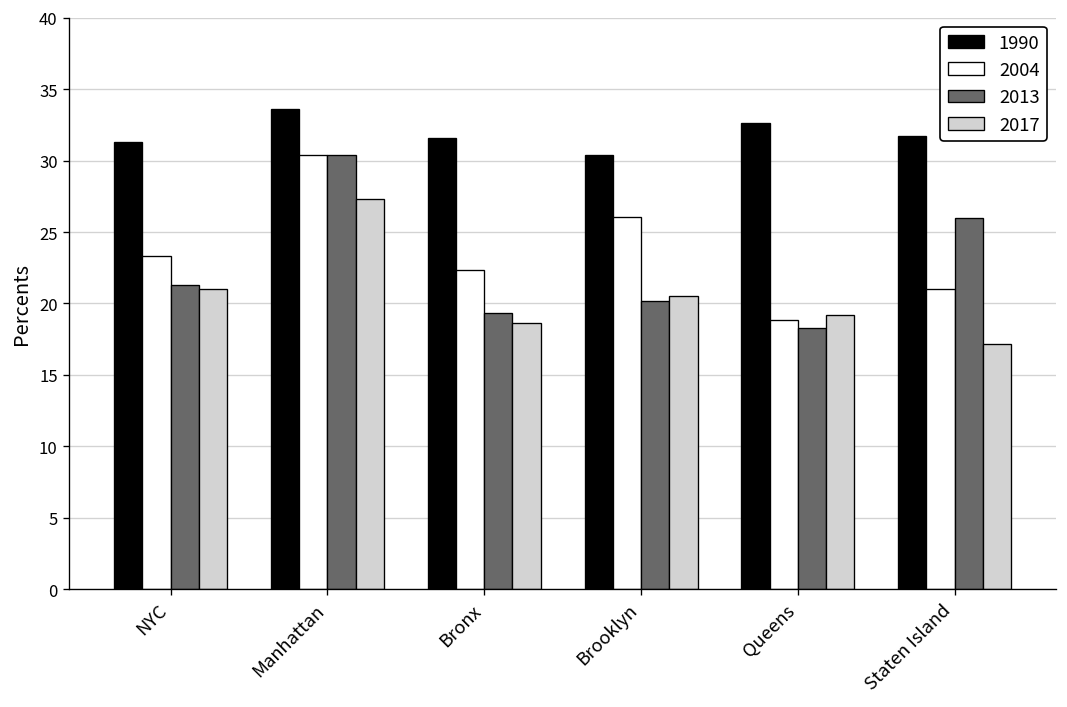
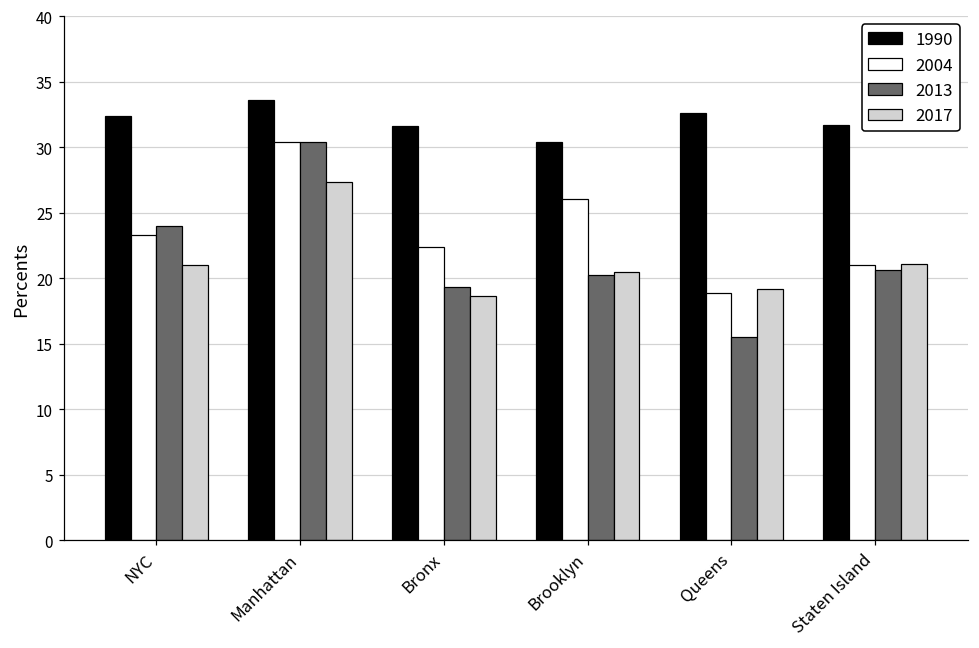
1990, NYC: 31.3 -> 32.4
2013, NYC: 21.3 -> 24.0
2013, Queens: 18.3 -> 15.5
2013, Staten Island: 26.0 -> 20.6
2017, Staten Island: 17.2 -> 21.1
